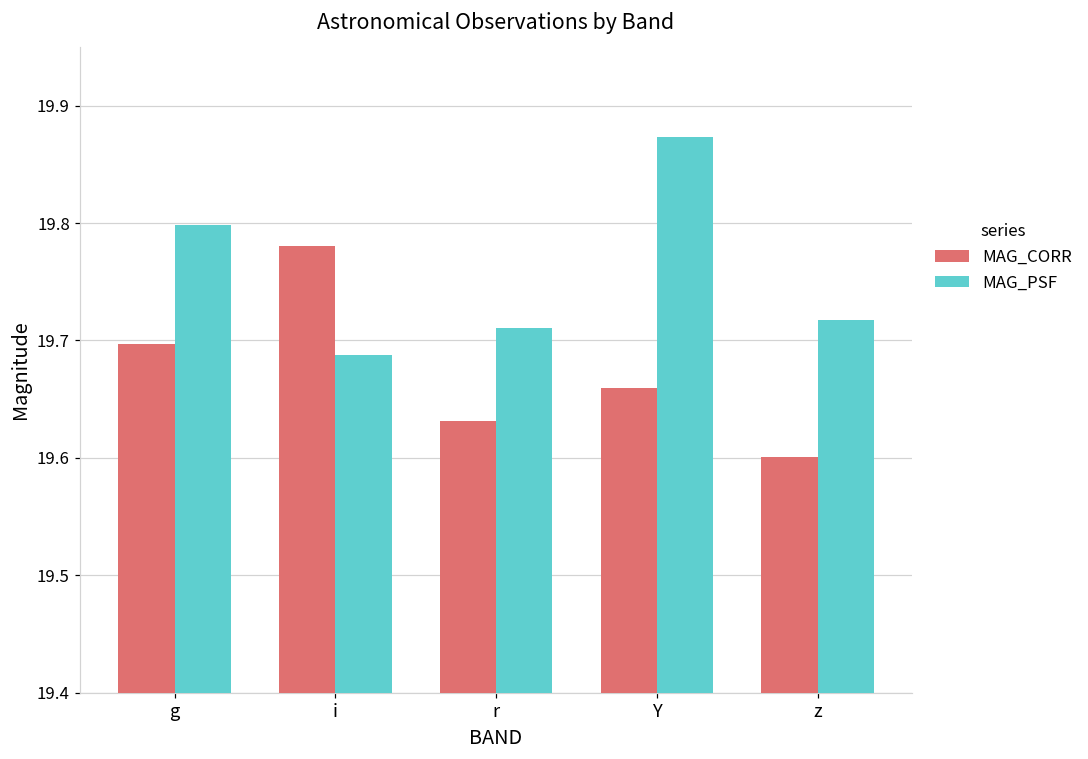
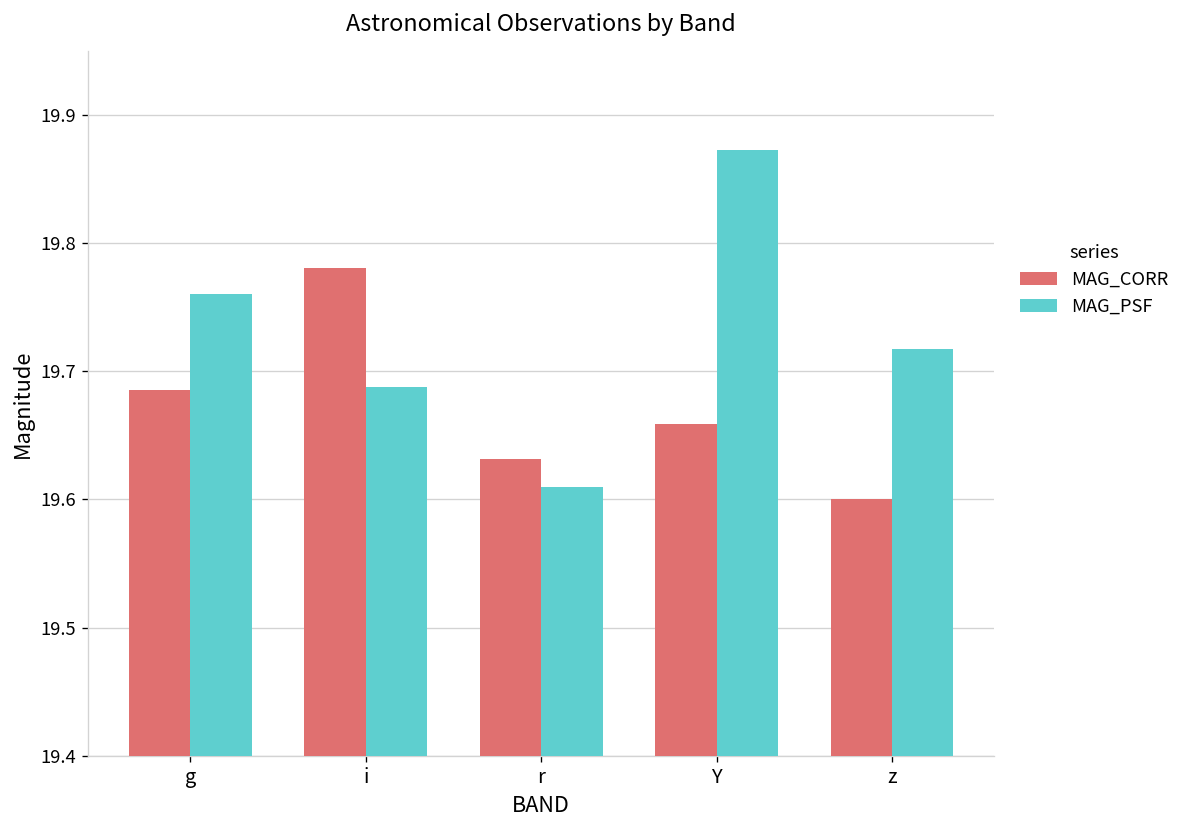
MAG_CORR, g: 19.697 -> 19.686
MAG_PSF, g: 19.798 -> 19.761
MAG_PSF, r: 19.711 -> 19.610
